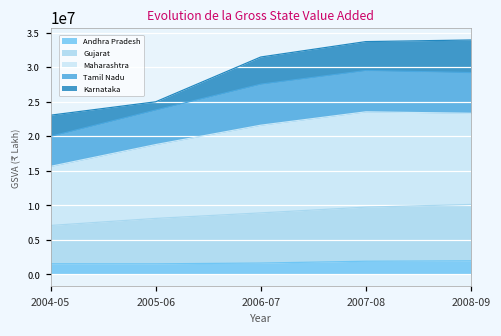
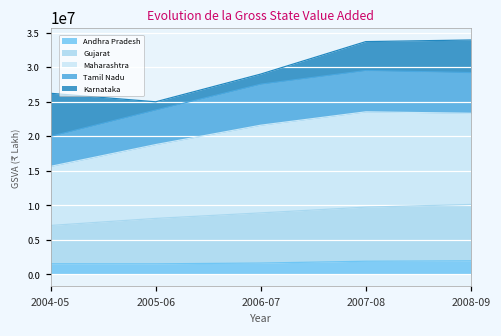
Karnataka, 2004-05: 3000000 -> 6000000
Karnataka, 2006-07: 4000000 -> 1000000
